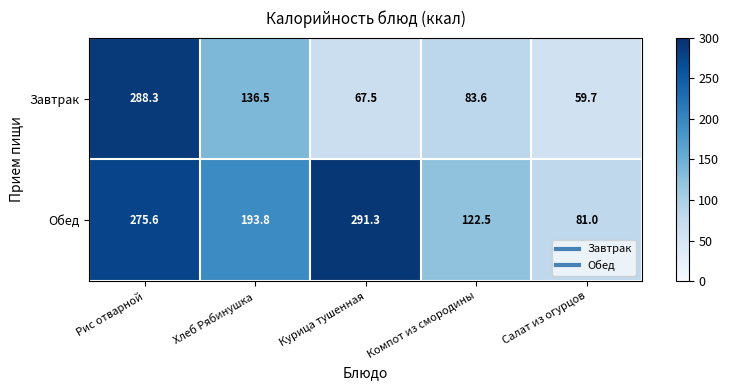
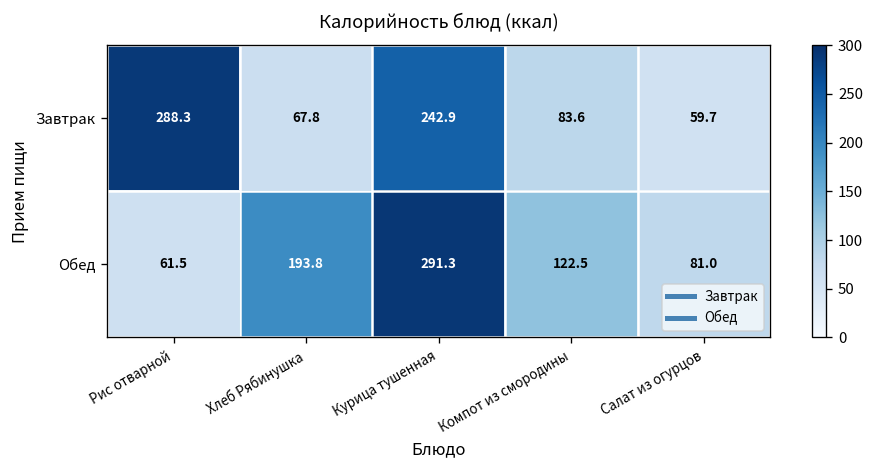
Завтрак, Хлеб Рябинушка: 136.5 -> 67.8
Завтрак, Курица тушенная: 67.5 -> 242.9
Обед, Рис отварной: 275.6 -> 61.5
